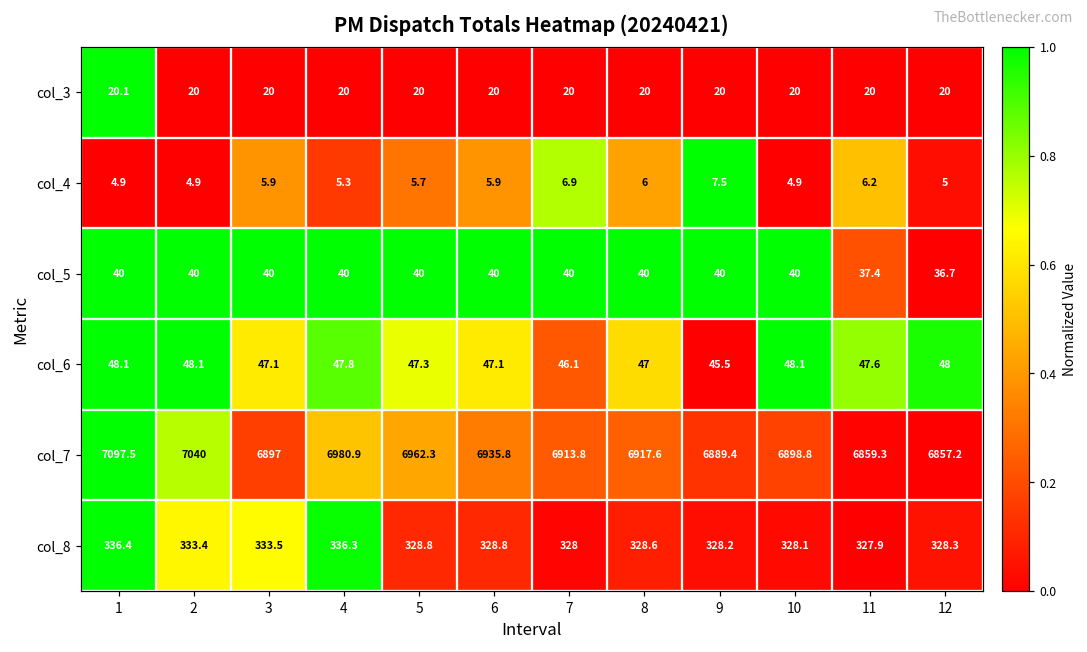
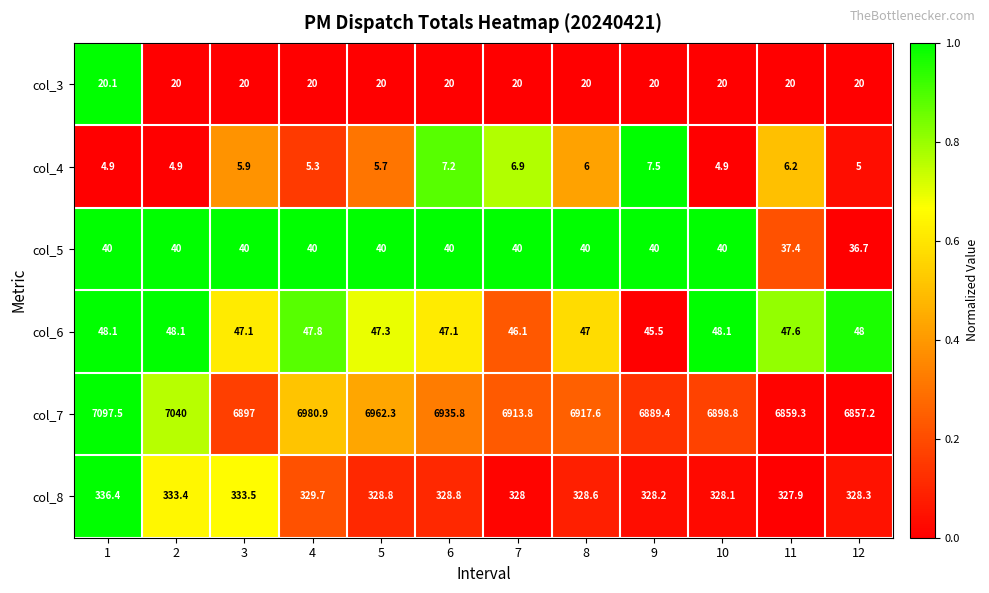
col_4, 6: 5.9 -> 7.2
col_8, 4: 336.3 -> 329.7
